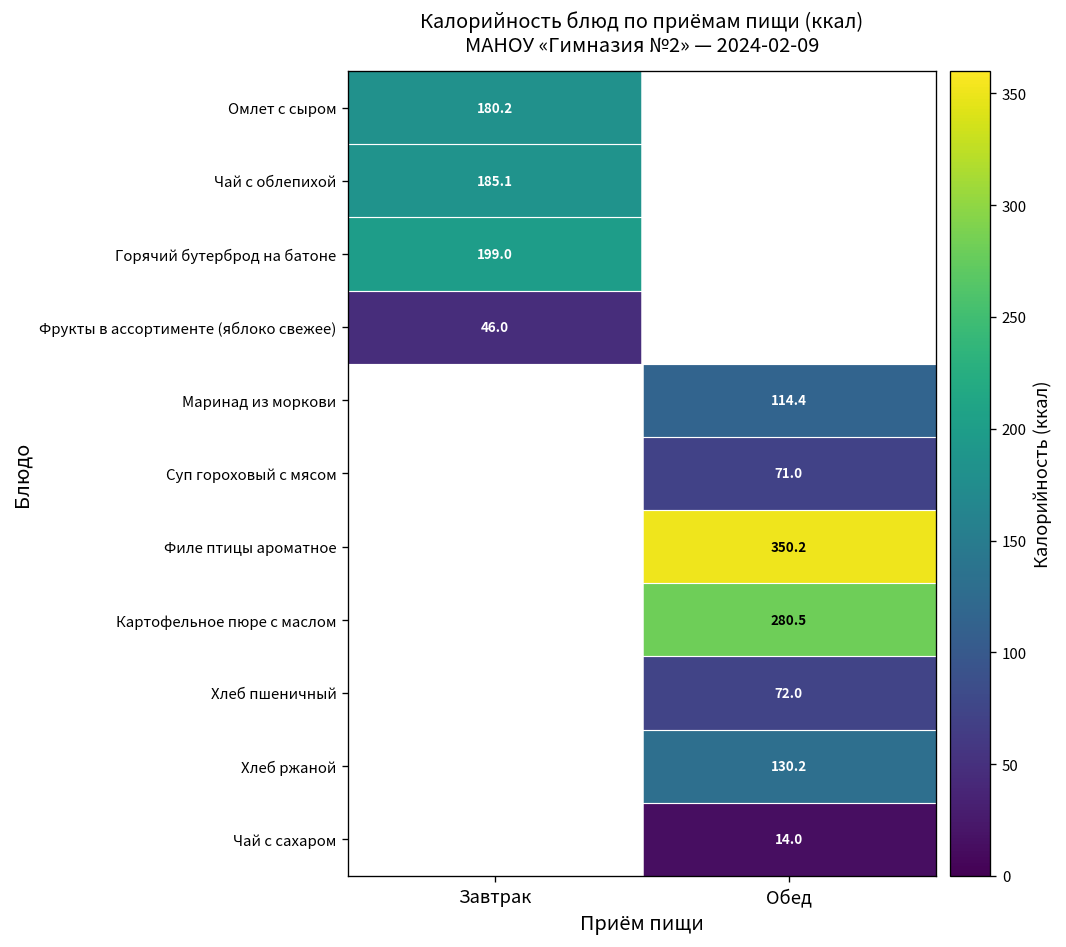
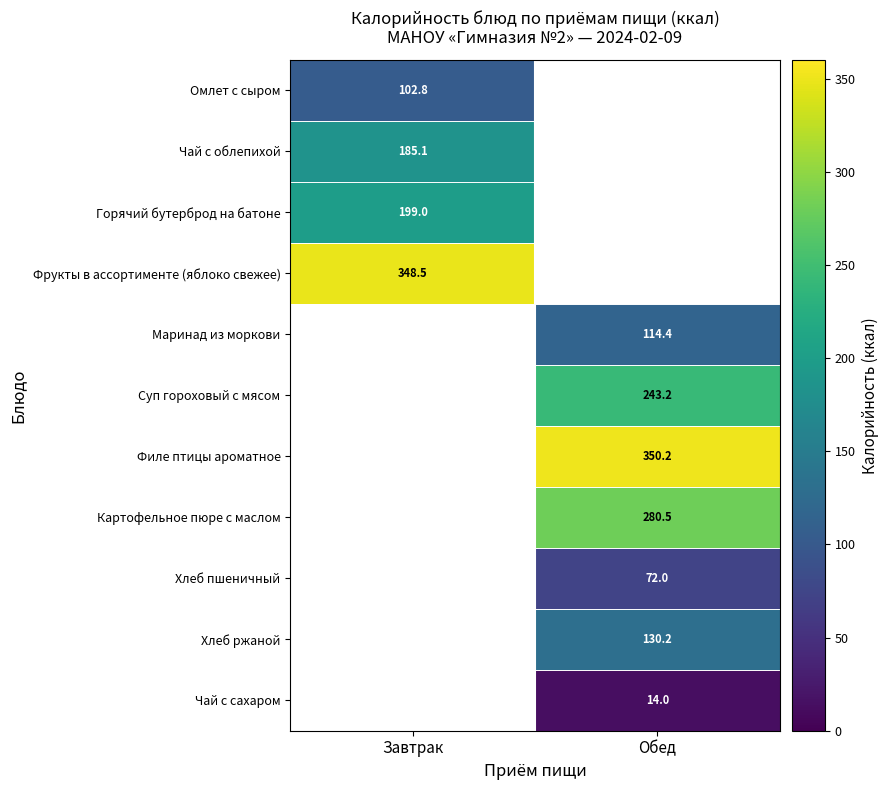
Омлет с сыром, Завтрак: 180.2 -> 102.8
Фрукты в ассортименте (яблоко свежее), Завтрак: 46.0 -> 348.5
Суп гороховый с мясом, Обед: 71.0 -> 243.2
